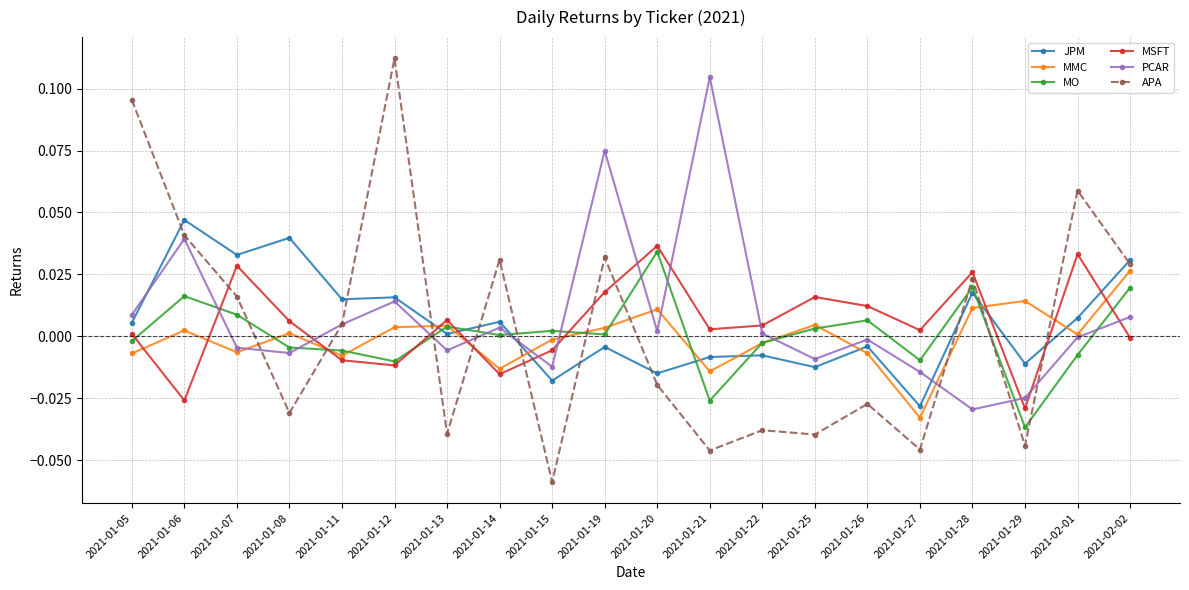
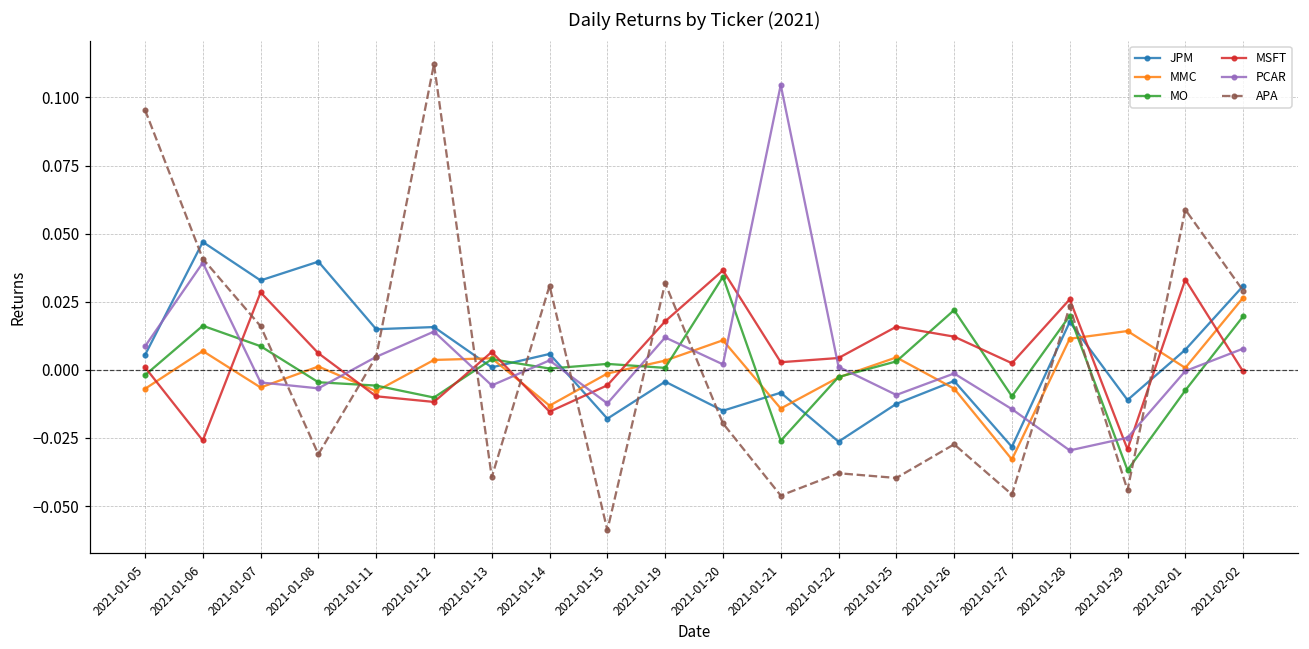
MMC, 2021-01-06: 0.002 -> 0.007
PCAR, 2021-01-19: 0.075 -> 0.012
JPM, 2021-01-22: -0.008 -> -0.026
MO, 2021-01-26: 0.006 -> 0.022
